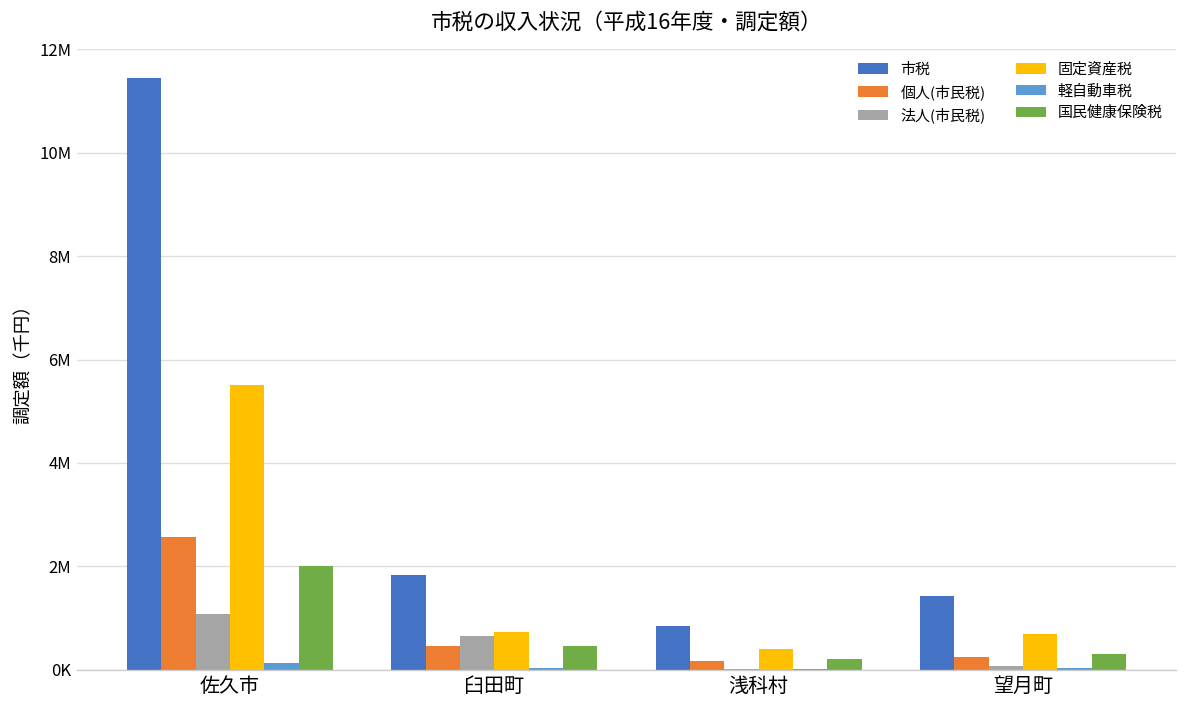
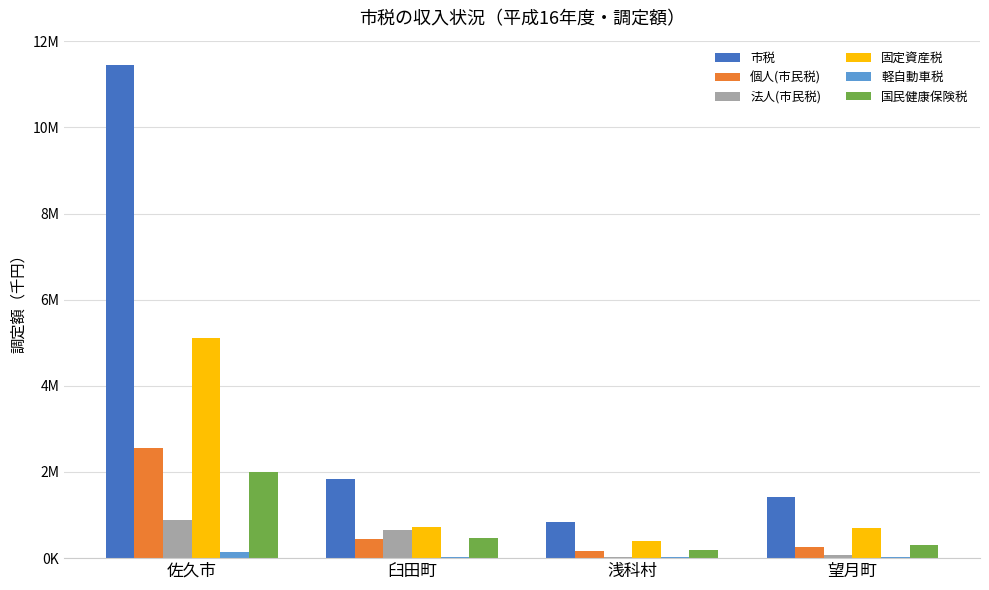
法人(市民税), 佐久市: 1100000 -> 900000
固定資産税, 佐久市: 5500000 -> 5100000
